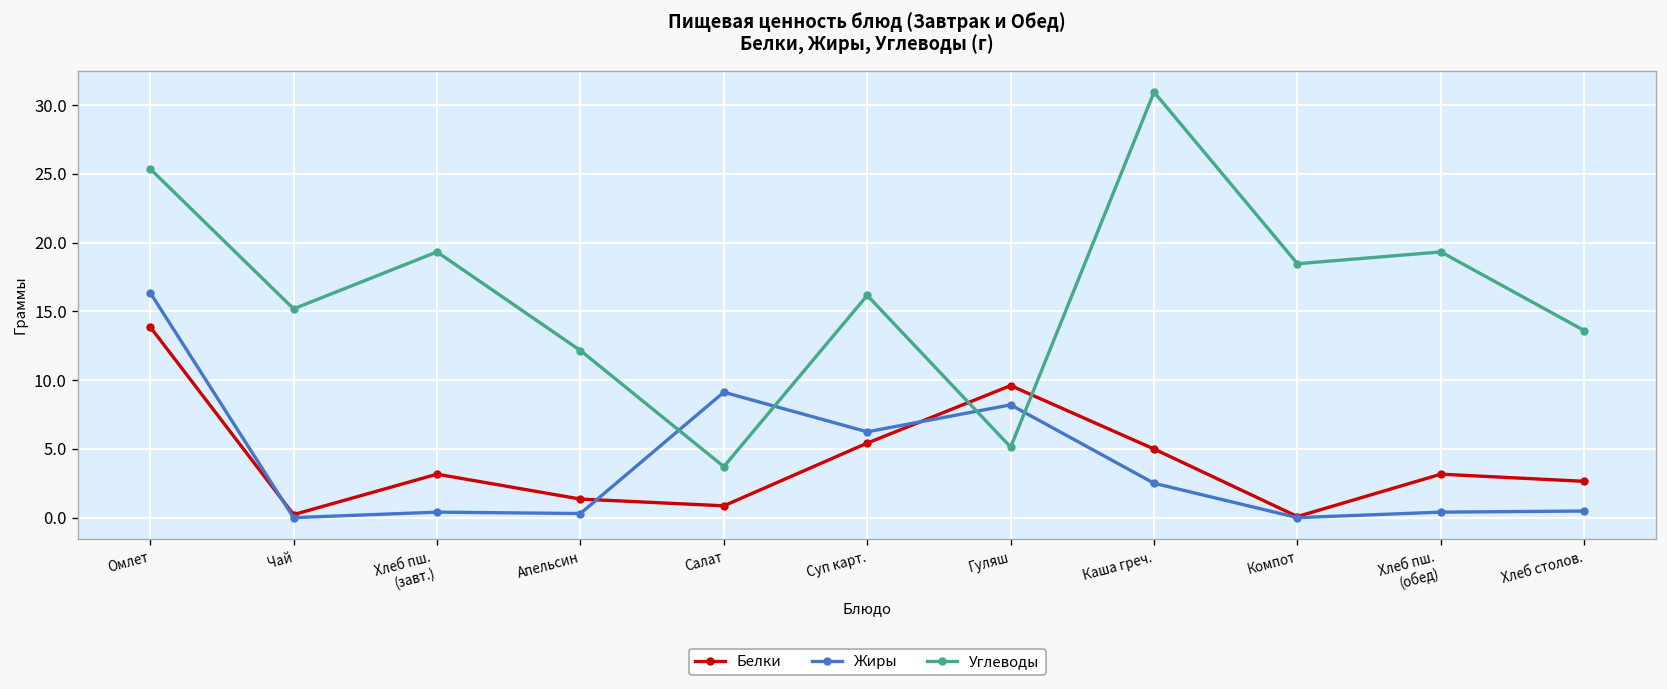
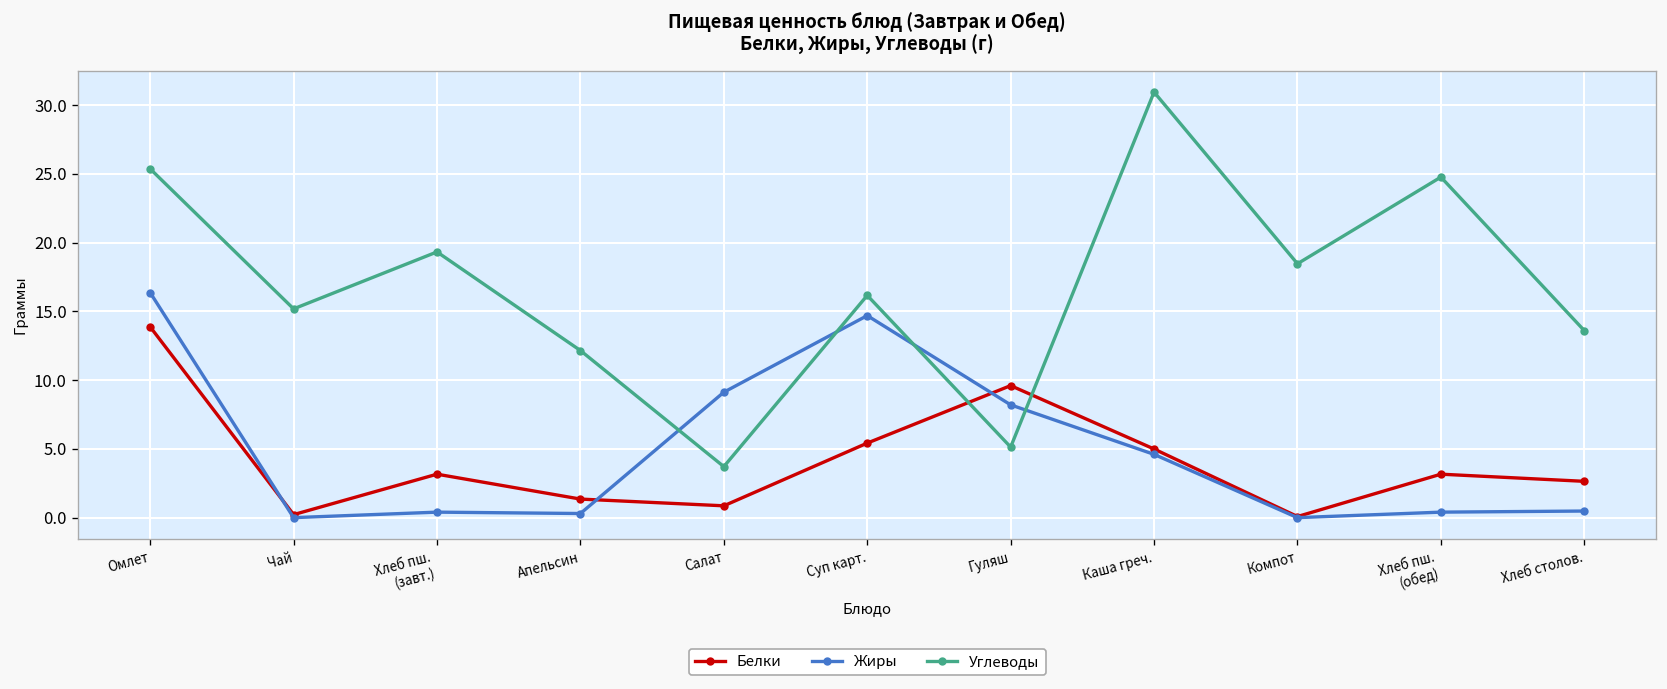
Жиры, Суп карт.: 6.2 -> 14.7
Жиры, Каша греч.: 2.5 -> 4.6
Углеводы, Хлеб пш. (обед): 19.3 -> 24.8
